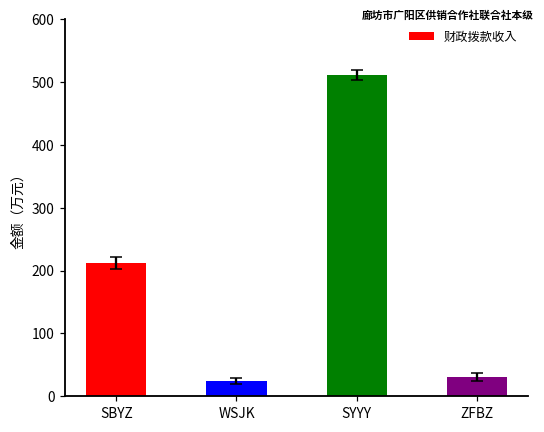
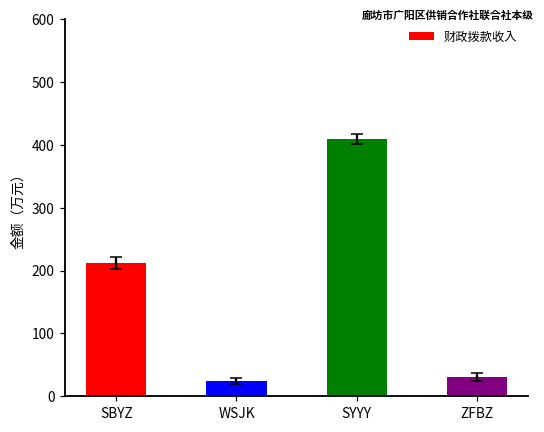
财政拨款收入, SYYY: 510 -> 410
